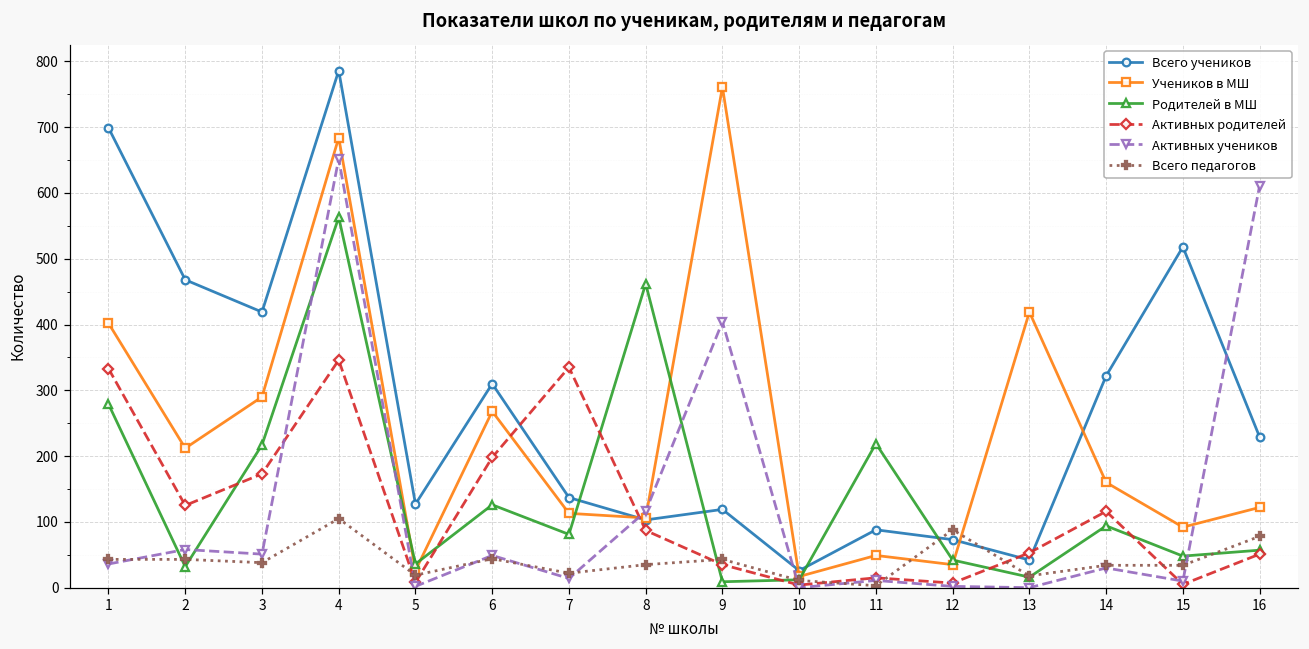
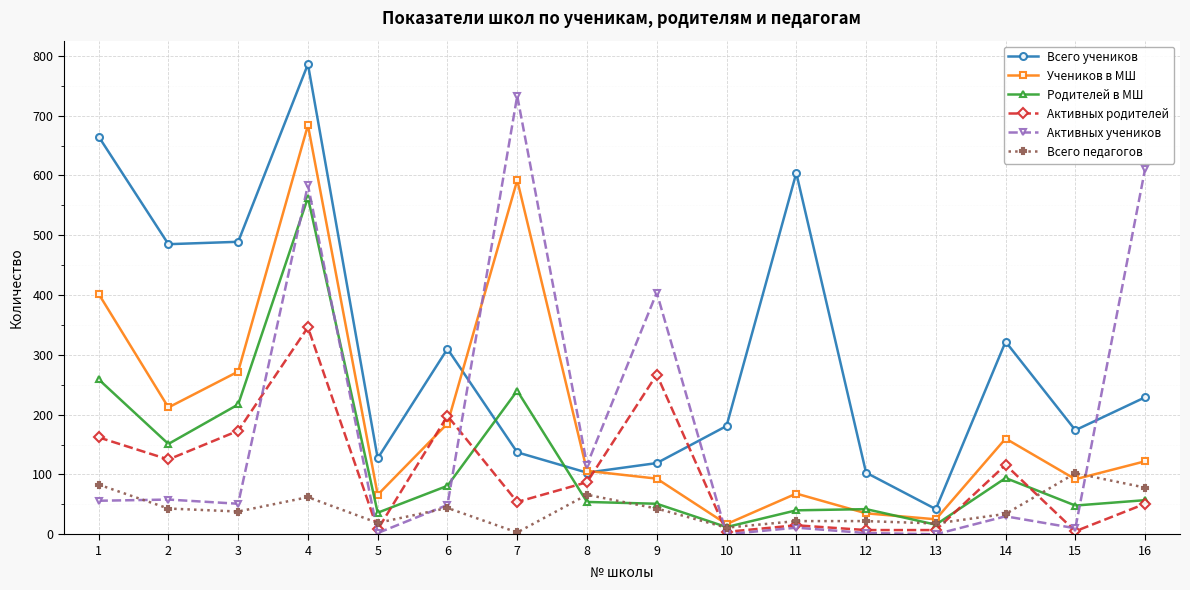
Всего учеников, 1: 700 -> 670
Родителей в МШ, 1: 280 -> 260
Активных родителей, 1: 330 -> 160
Активных учеников, 1: 40 -> 60
Всего педагогов, 1: 40 -> 80
Всего учеников, 2: 470 -> 490
Родителей в МШ, 2: 30 -> 150
Всего учеников, 3: 420 -> 490
Учеников в МШ, 3: 290 -> 270
Активных учеников, 4: 650 -> 580
Всего педагогов, 4: 110 -> 60
Учеников в МШ, 5: 30 -> 70
Учеников в МШ, 6: 270 -> 190
Родителей в МШ, 6: 130 -> 80
Учеников в МШ, 7: 110 -> 590
Родителей в МШ, 7: 80 -> 240
Активных родителей, 7: 340 -> 50
Активных учеников, 7: 10 -> 730
Всего педагогов, 7: 20 -> 0
Родителей в МШ, 8: 460 -> 50
Всего педагогов, 8: 40 -> 70
Учеников в МШ, 9: 760 -> 90
Родителей в МШ, 9: 10 -> 50
Активных родителей, 9: 40 -> 270
Всего учеников, 10: 30 -> 180
Всего учеников, 11: 90 -> 600
Учеников в МШ, 11: 50 -> 70
Родителей в МШ, 11: 220 -> 40
Всего педагогов, 11: 0 -> 20
Всего учеников, 12: 70 -> 100
Всего педагогов, 12: 90 -> 20
Учеников в МШ, 13: 420 -> 30
Активных родителей, 13: 50 -> 10
Всего учеников, 15: 520 -> 170
Всего педагогов, 15: 30 -> 100
